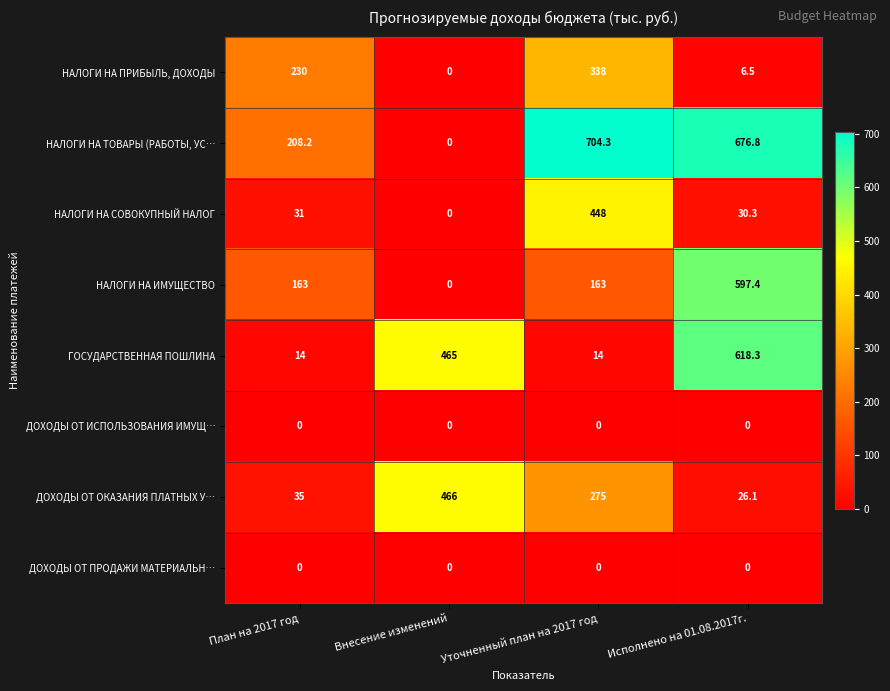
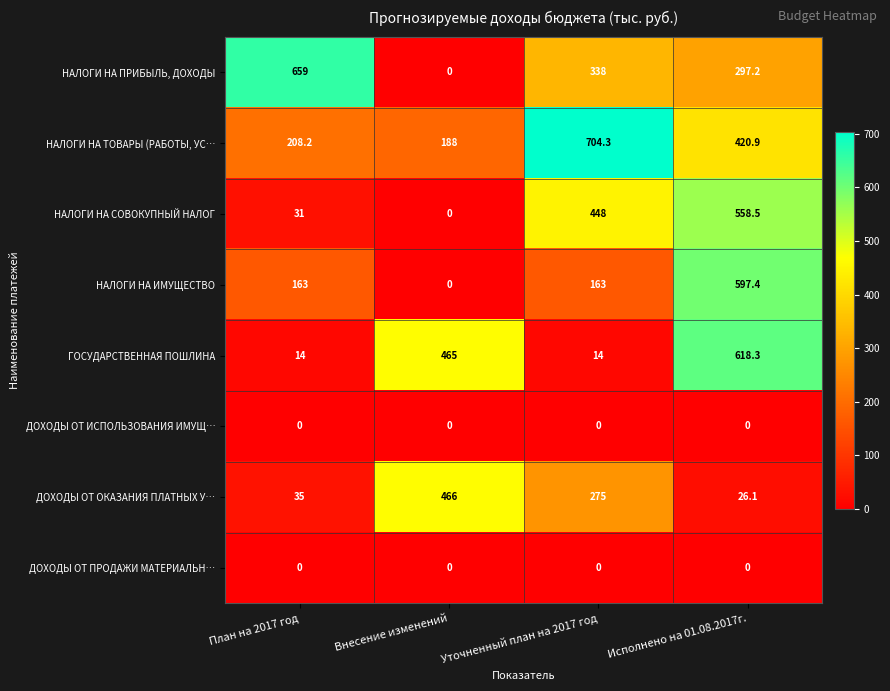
НАЛОГИ НА ПРИБЫЛЬ, ДОХОДЫ, План на 2017 год: 230 -> 659
НАЛОГИ НА ПРИБЫЛЬ, ДОХОДЫ, Исполнено на 01.08.2017г.: 6.5 -> 297.2
НАЛОГИ НА ТОВАРЫ (РАБОТЫ, УС…, Внесение изменений: 0 -> 188
НАЛОГИ НА ТОВАРЫ (РАБОТЫ, УС…, Исполнено на 01.08.2017г.: 676.8 -> 420.9
НАЛОГИ НА СОВОКУПНЫЙ НАЛОГ, Исполнено на 01.08.2017г.: 30.3 -> 558.5
